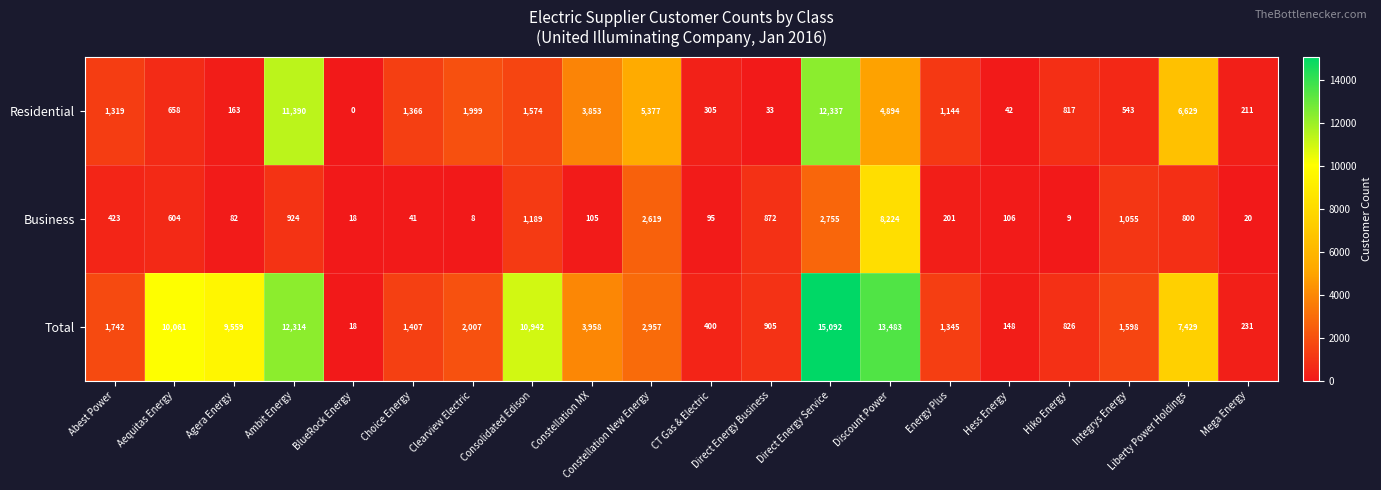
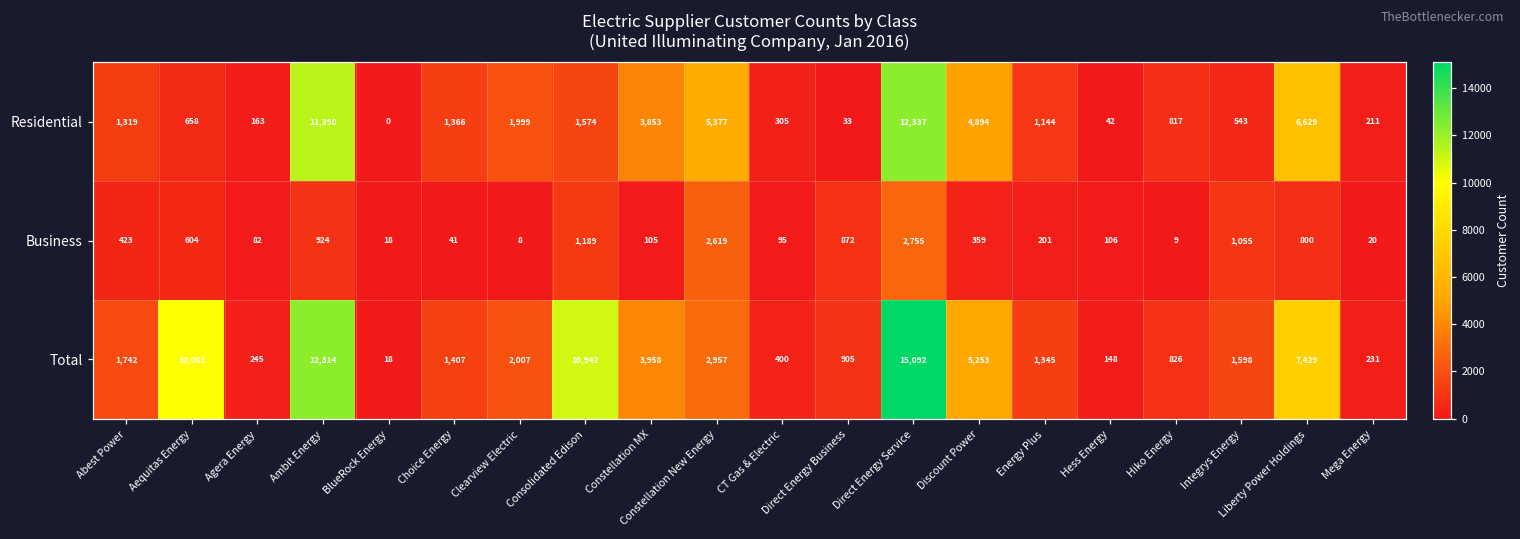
Business, Discount Power: 8,224 -> 359
Total, Agera Energy: 9,559 -> 245
Total, Discount Power: 13,483 -> 5,253
